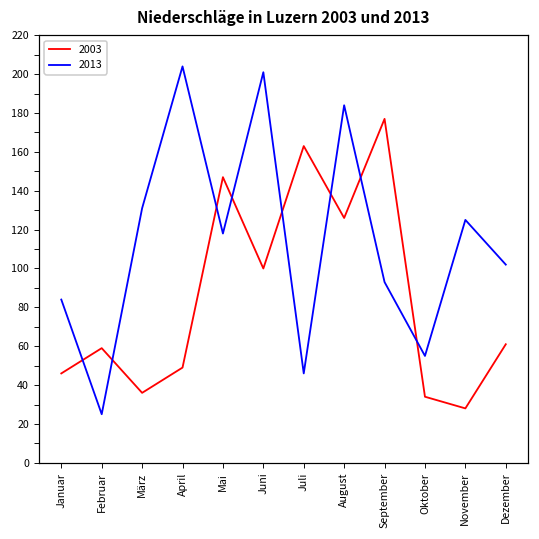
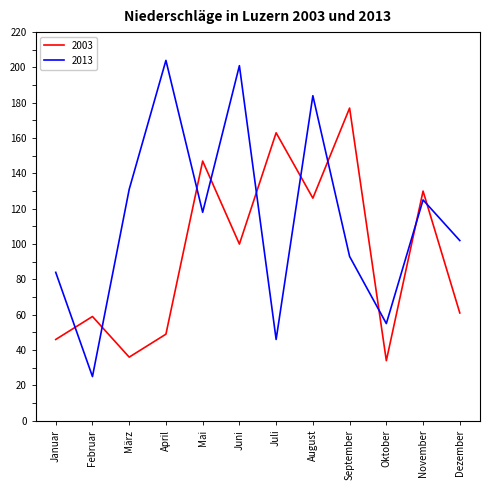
2003, November: 28 -> 130
